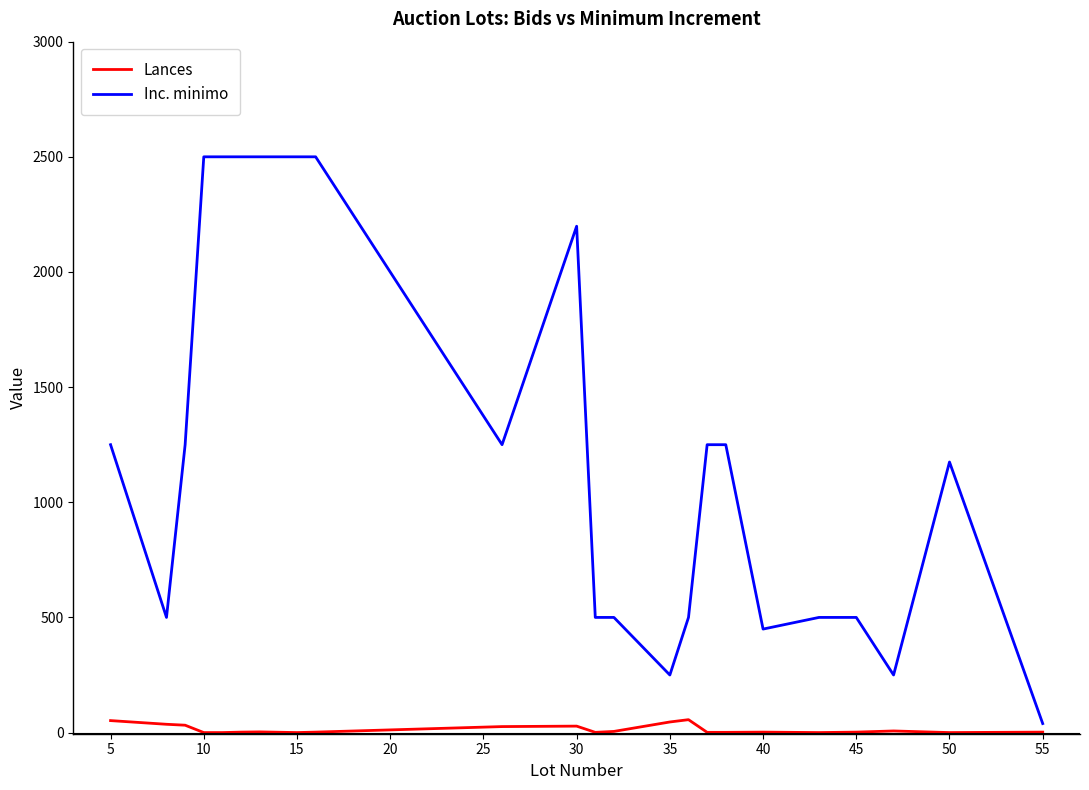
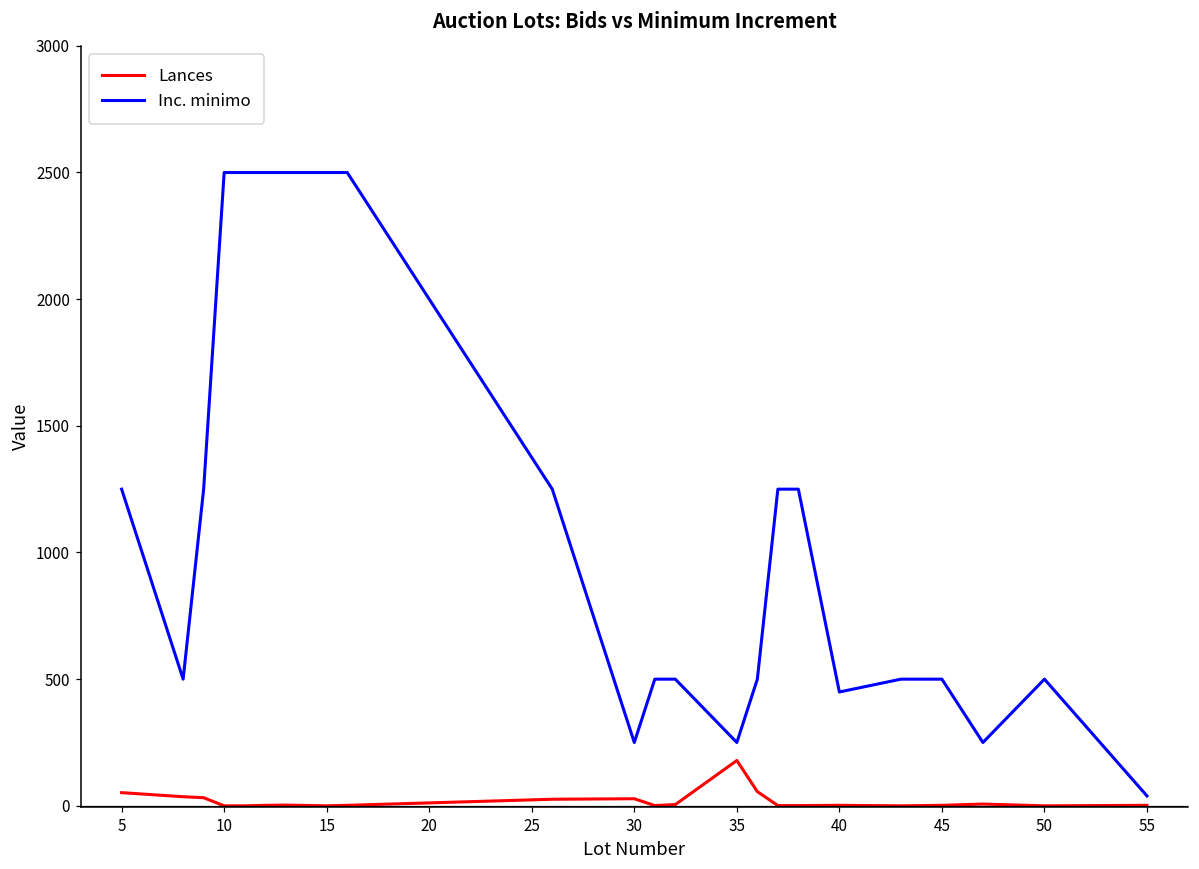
Inc. minimo, 30: 2200 -> 250
Lances, 35: 50 -> 180
Inc. minimo, 50: 1170 -> 500
